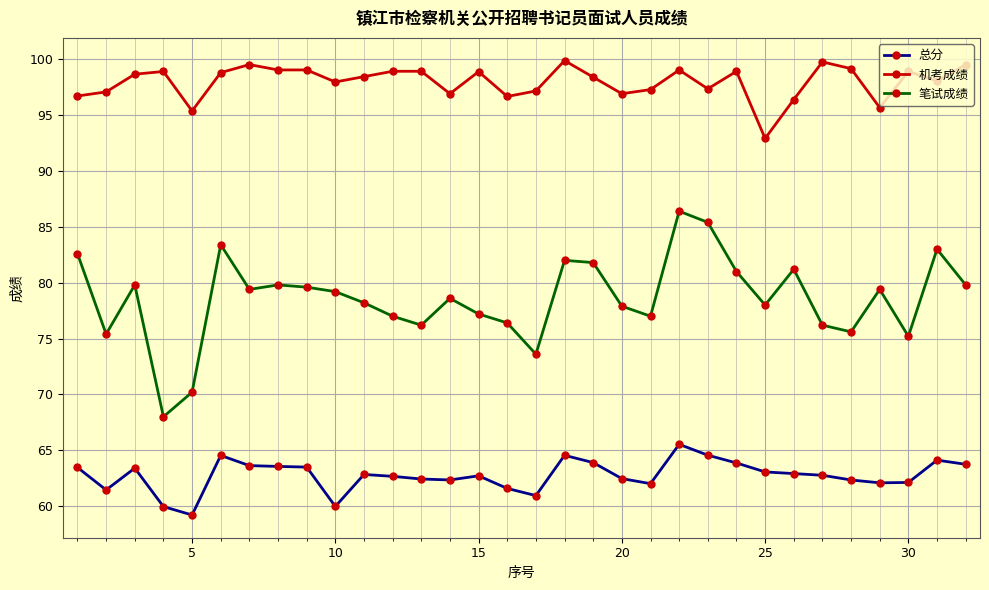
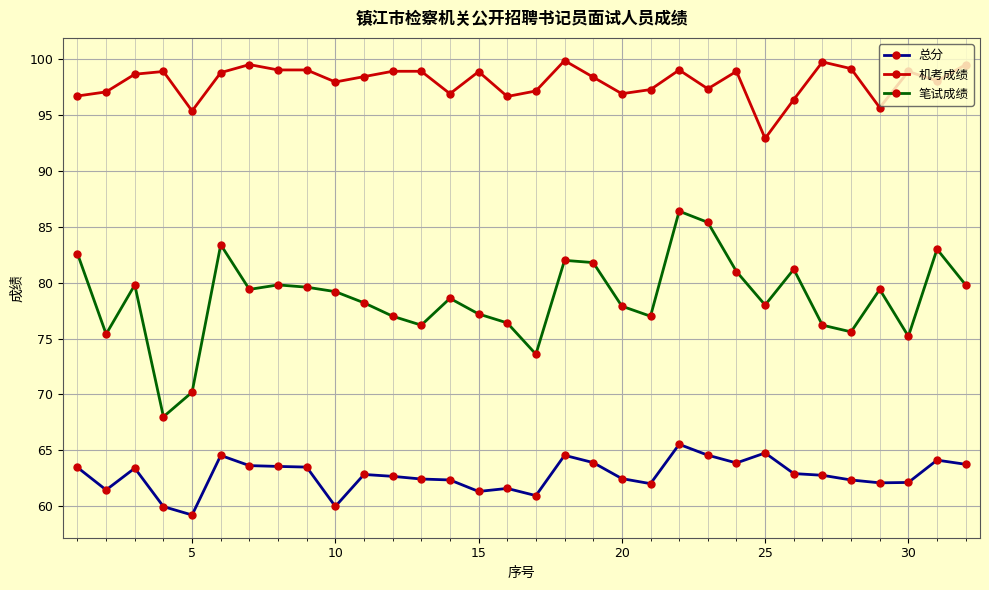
总分, 15: 62.7 -> 61.3
总分, 25: 63.1 -> 64.8
